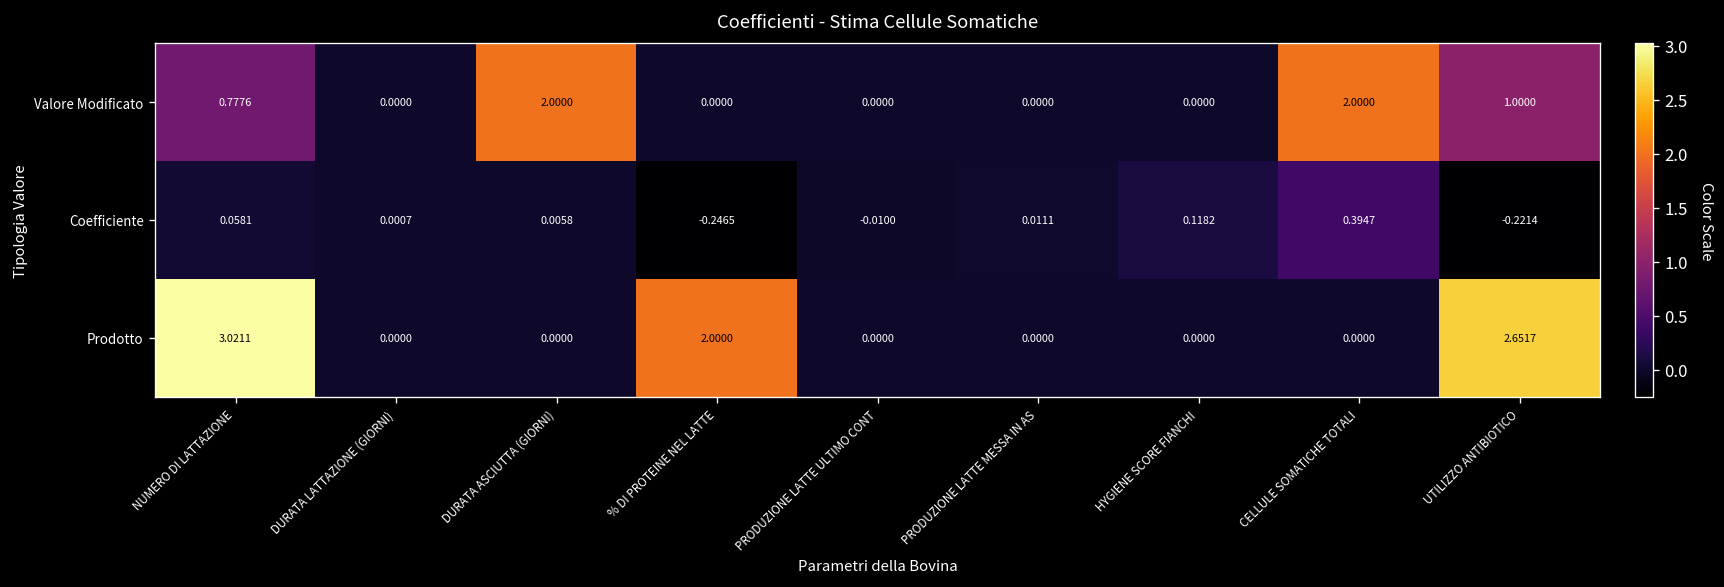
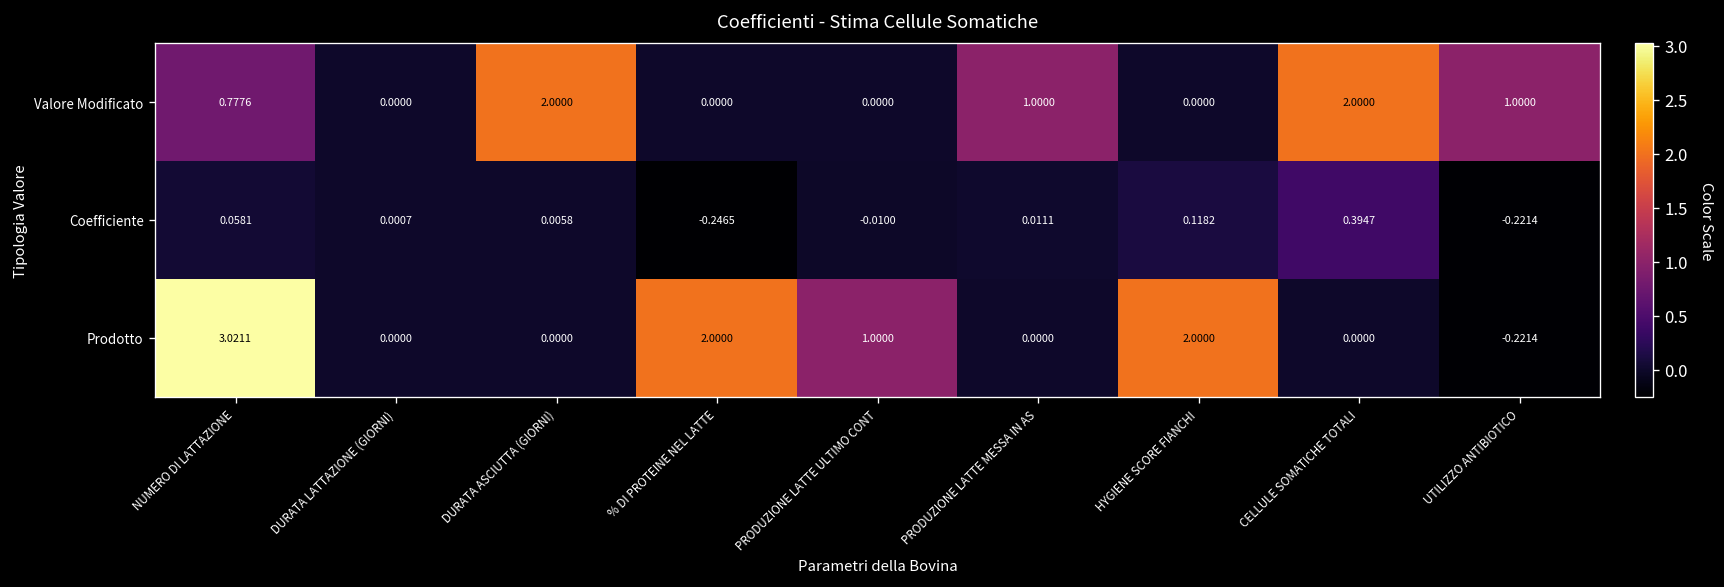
Valore Modificato, PRODUZIONE LATTE MESSA IN AS: 0.0000 -> 1.0000
Prodotto, PRODUZIONE LATTE ULTIMO CONT: 0.0000 -> 1.0000
Prodotto, HYGIENE SCORE FIANCHI: 0.0000 -> 2.0000
Prodotto, UTILIZZO ANTIBIOTICO: 2.6517 -> -0.2214
